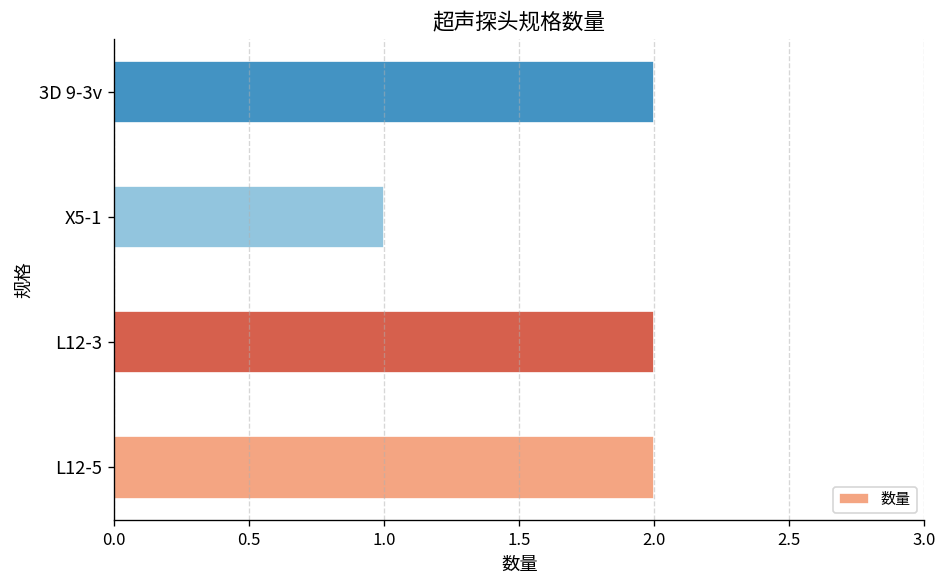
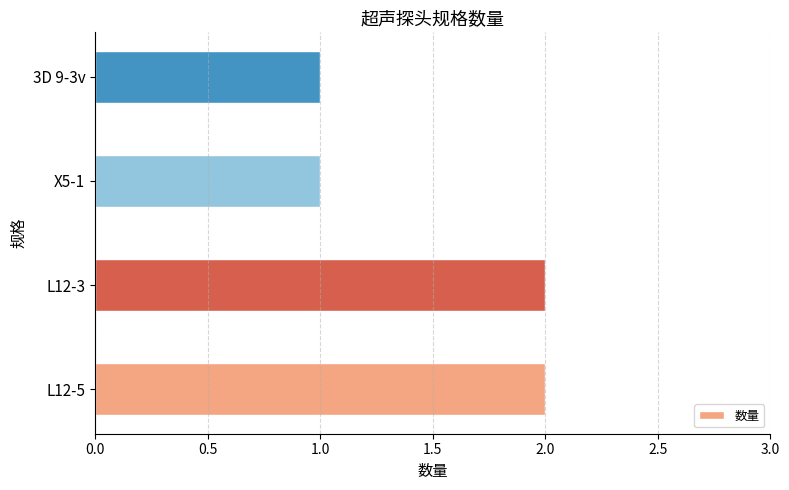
3D 9-3v: 2 -> 1
